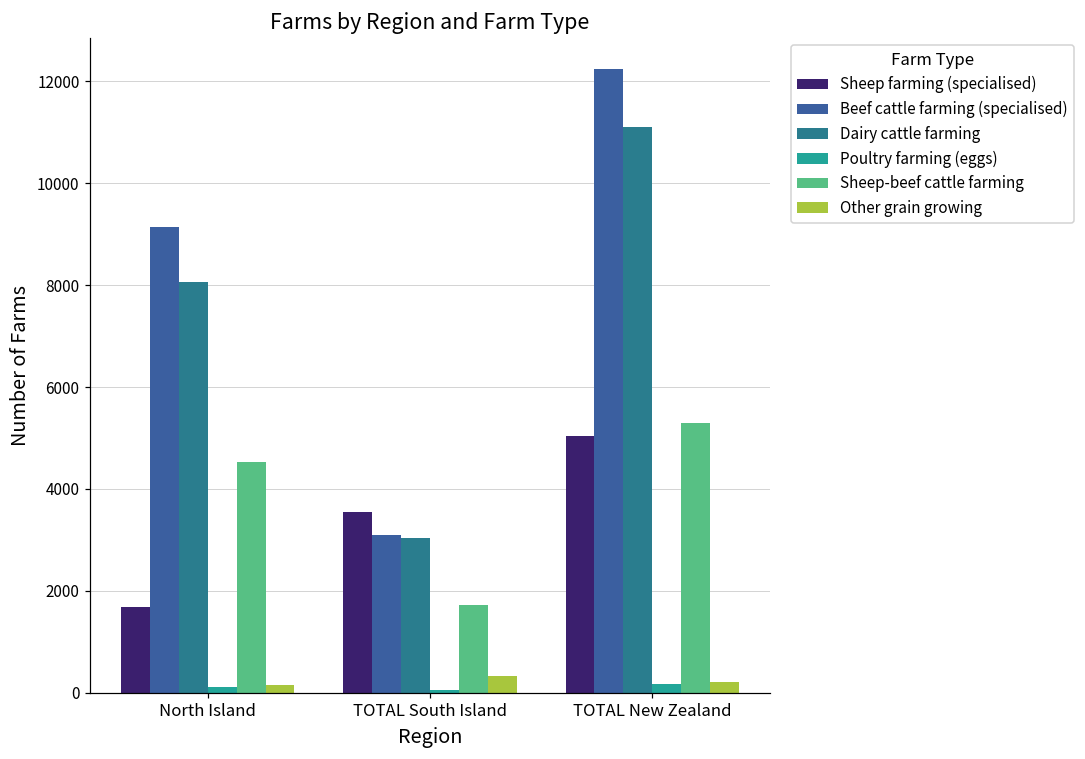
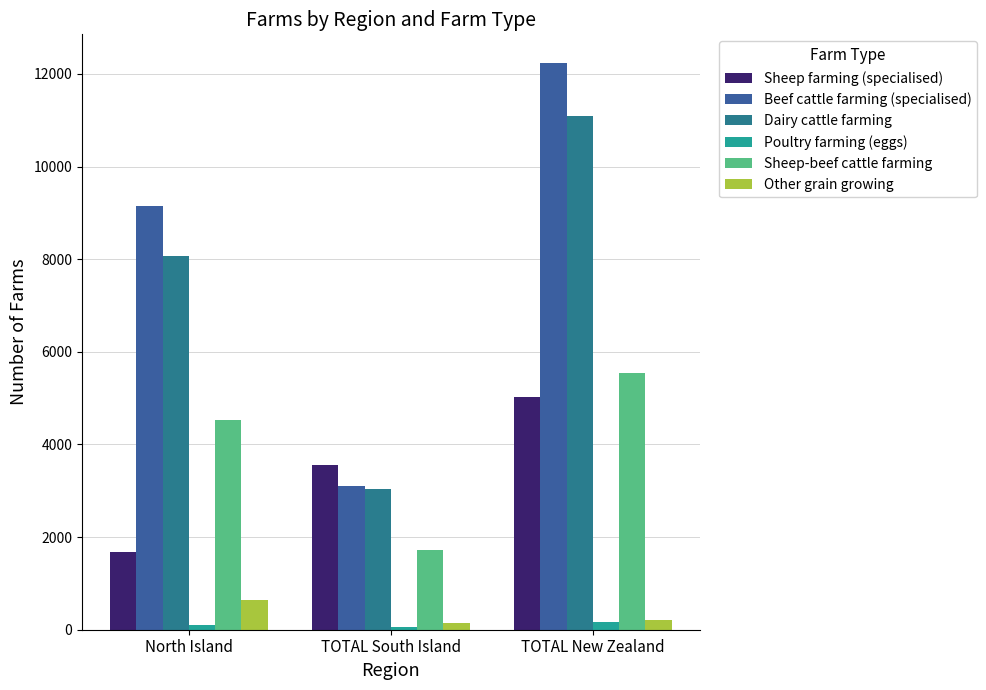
Other grain growing, North Island: 200 -> 600
Other grain growing, TOTAL South Island: 300 -> 100
Sheep-beef cattle farming, TOTAL New Zealand: 5300 -> 5500
